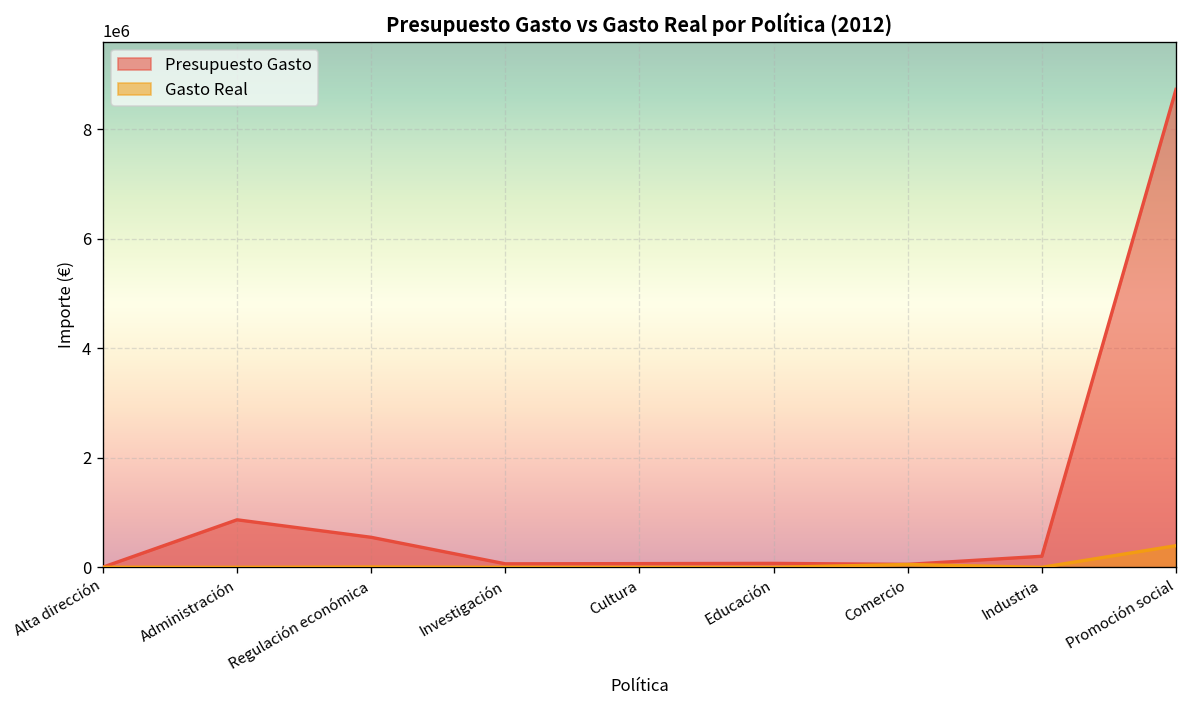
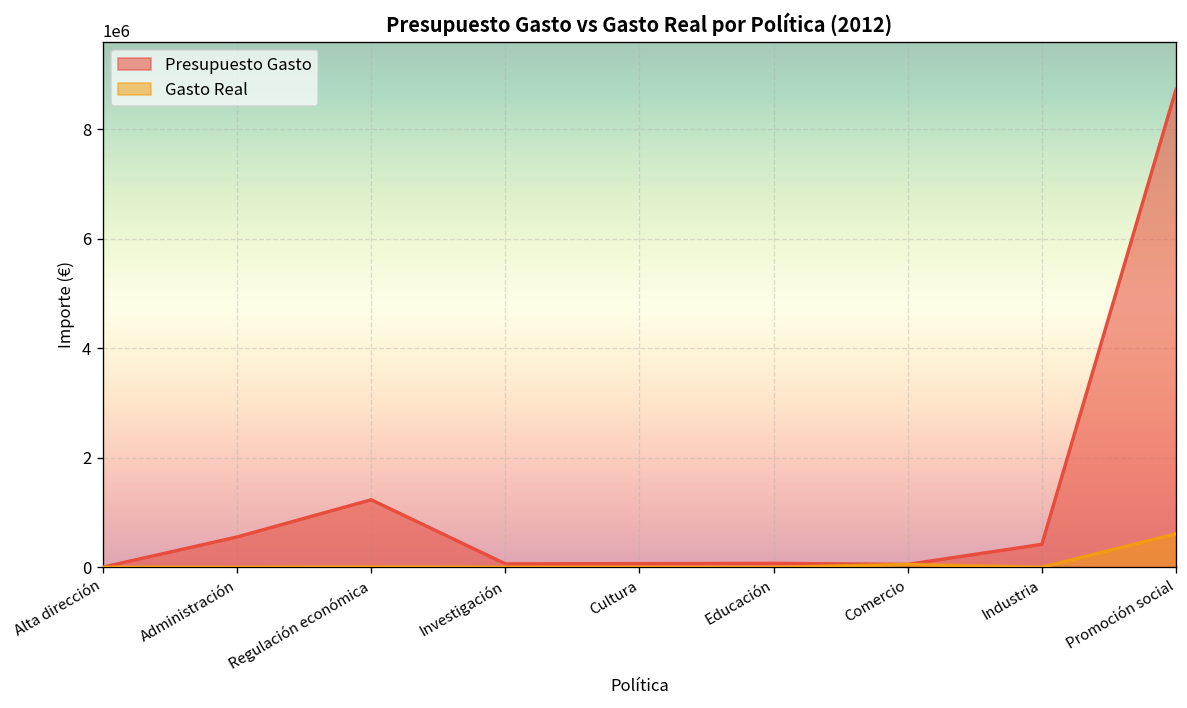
Presupuesto Gasto, Administración: 900000 -> 600000
Presupuesto Gasto, Regulación económica: 500000 -> 1200000
Presupuesto Gasto, Industria: 200000 -> 400000
Gasto Real, Promoción social: 400000 -> 600000
